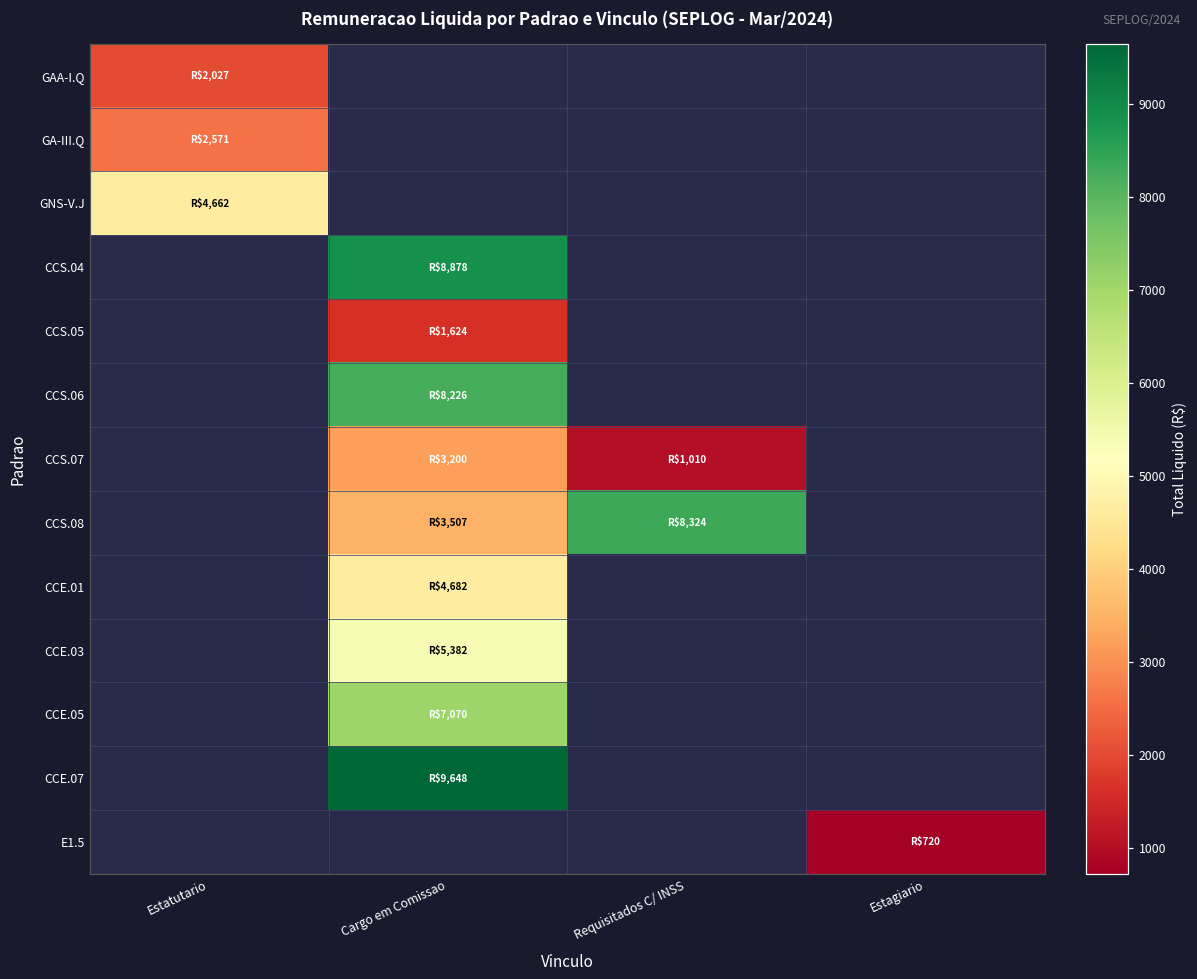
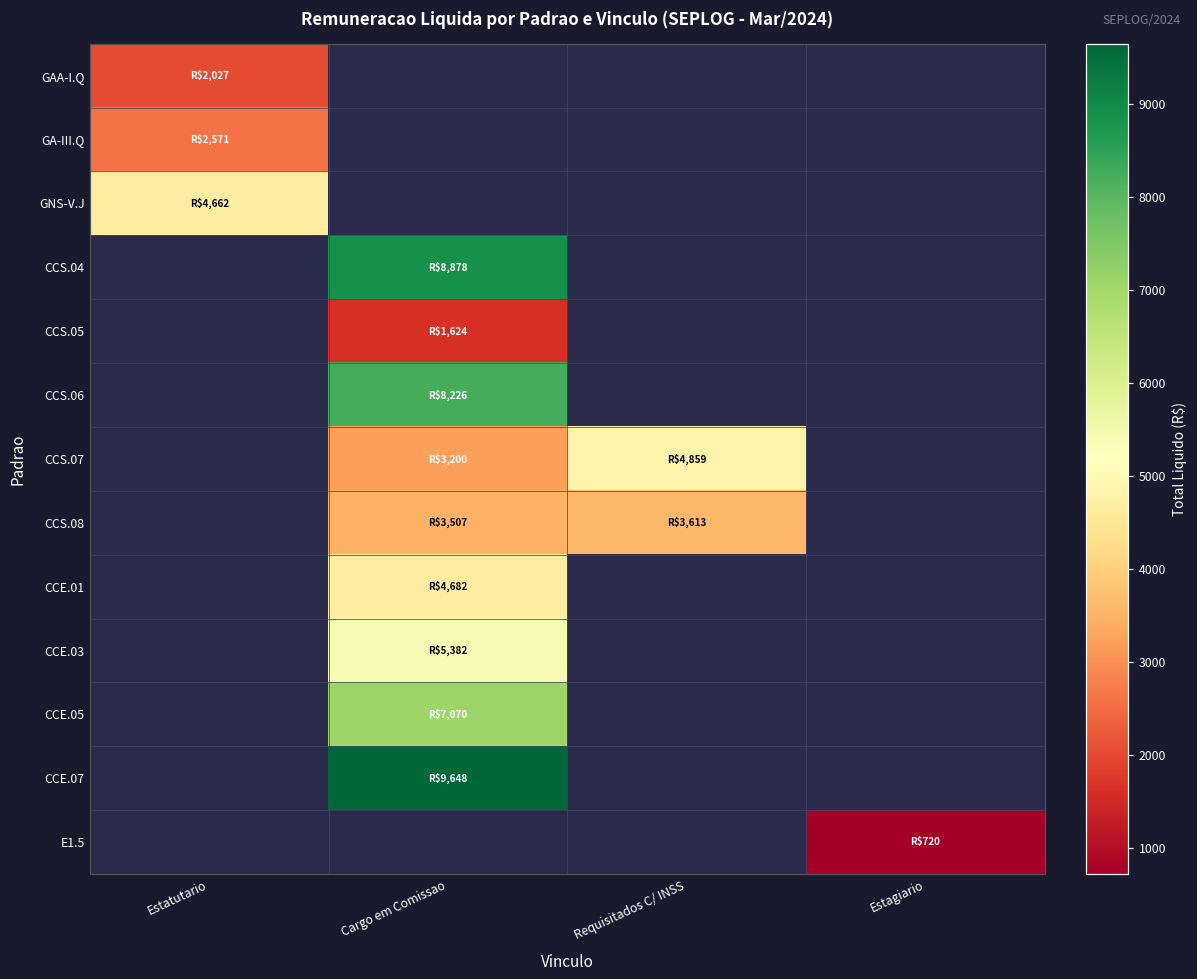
CCS.07, Requisitados C/ INSS: $1,010 -> $4,859
CCS.08, Requisitados C/ INSS: $8,324 -> $3,613
